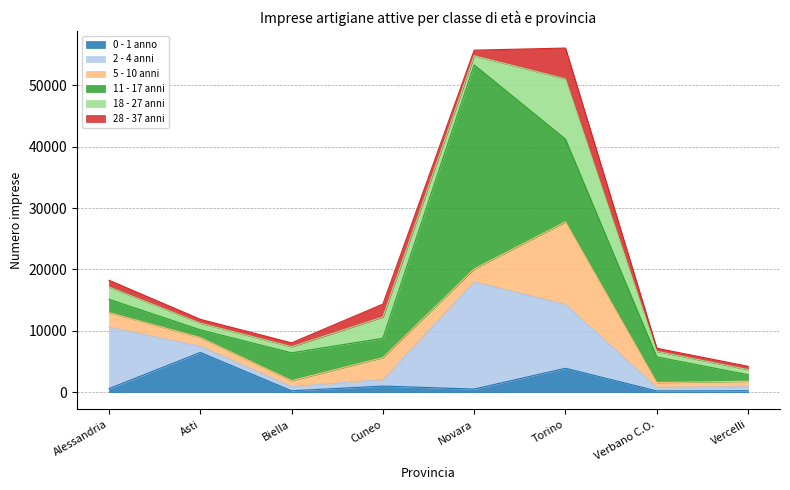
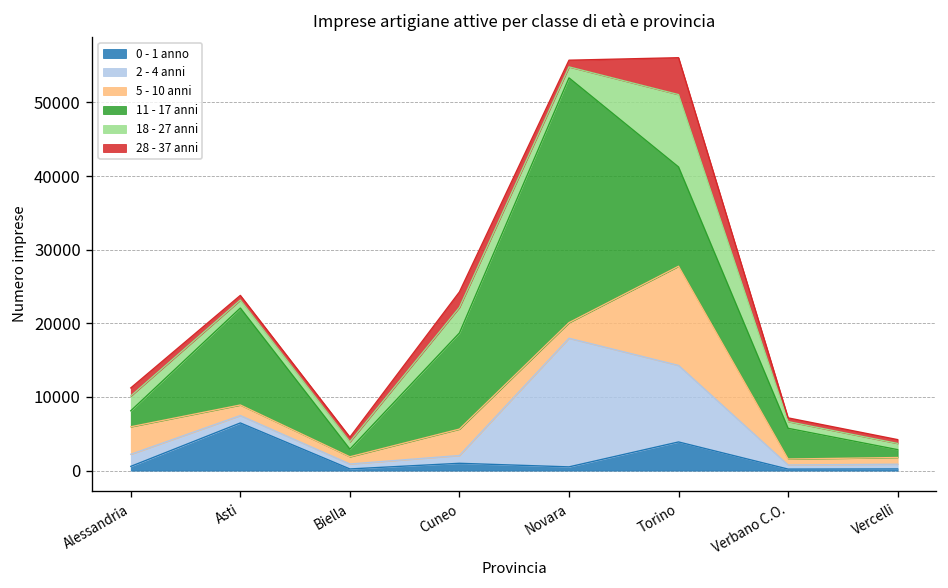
2 - 4 anni, Alessandria: 10000 -> 2000
5 - 10 anni, Alessandria: 2000 -> 4000
11 - 17 anni, Asti: 1000 -> 13000
11 - 17 anni, Biella: 5000 -> 1000
11 - 17 anni, Cuneo: 3000 -> 13000
